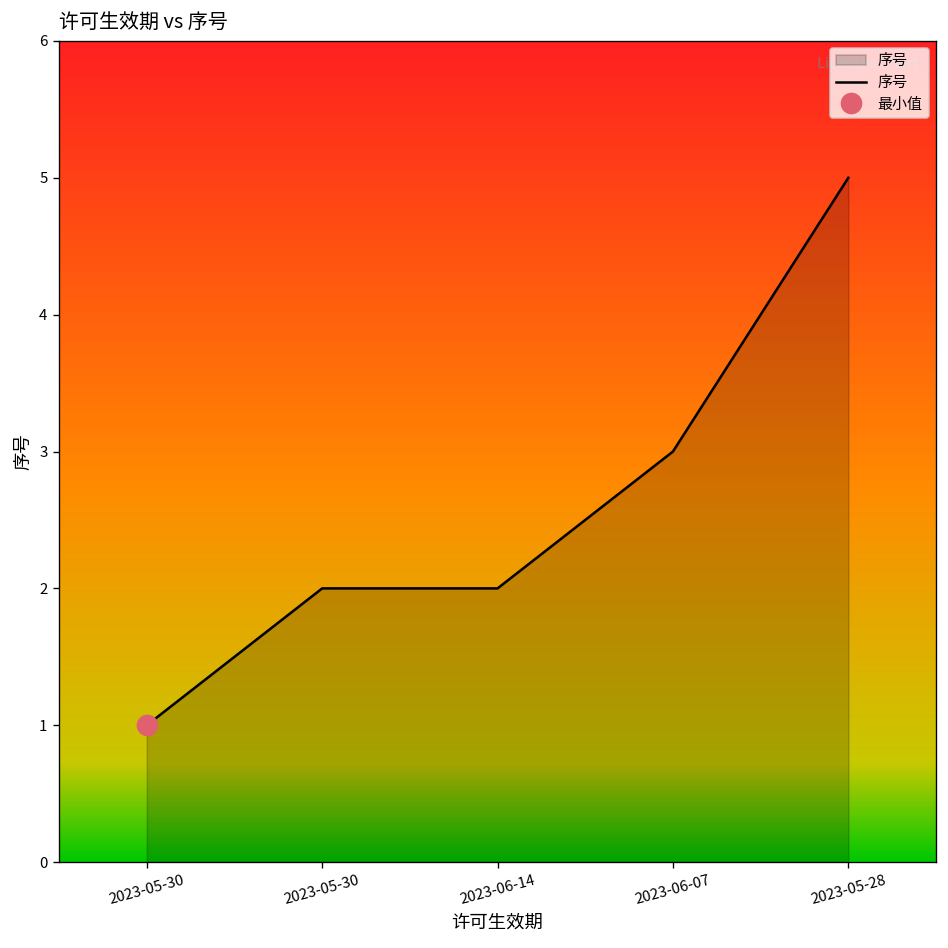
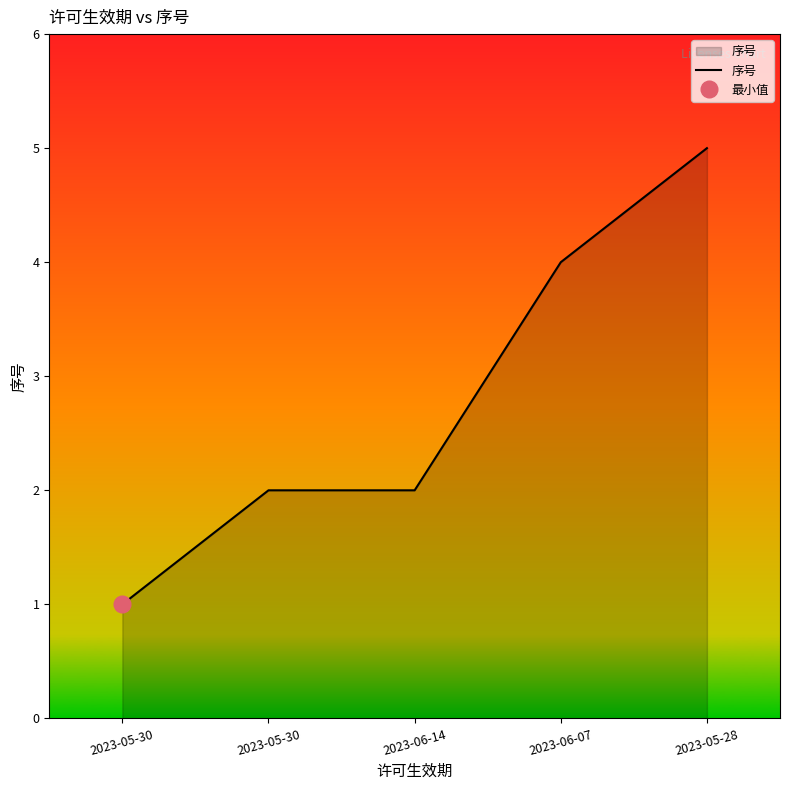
序号, 2023-06-07: 3 -> 4
